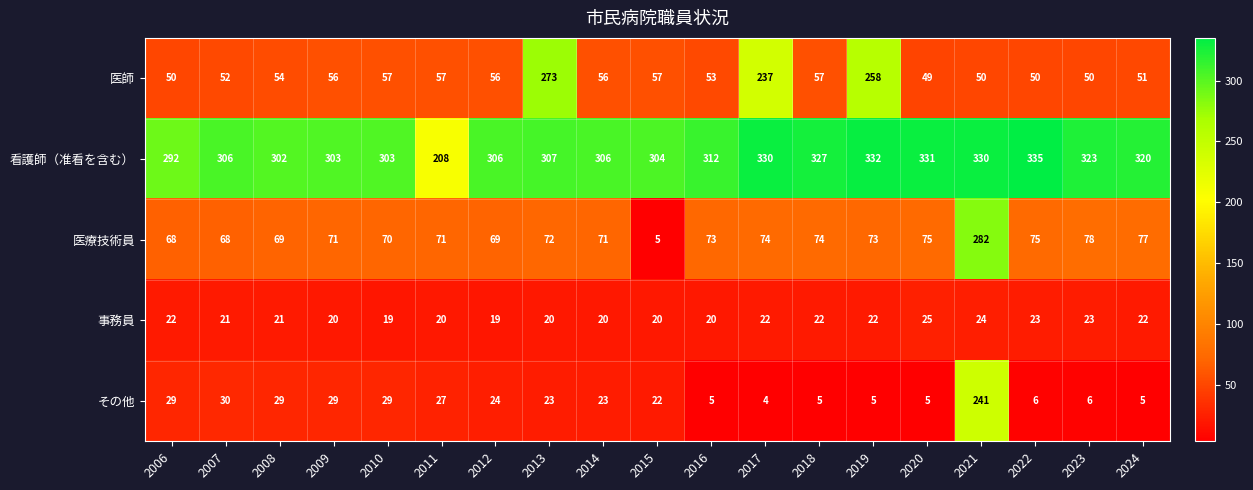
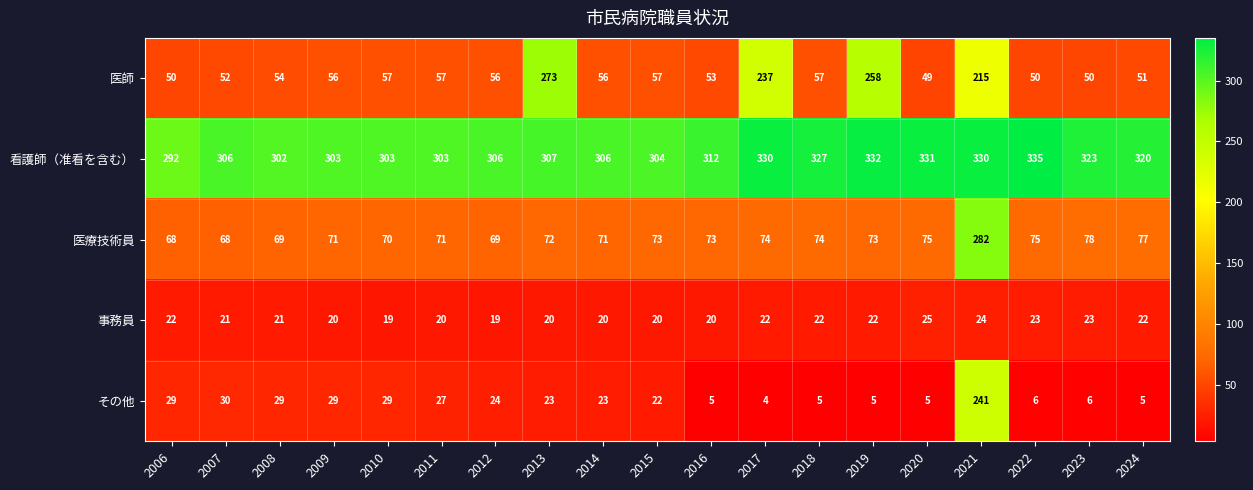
医師, 2021: 50 -> 215
看護師（准看を含む）, 2011: 208 -> 303
医療技術員, 2015: 5 -> 73
